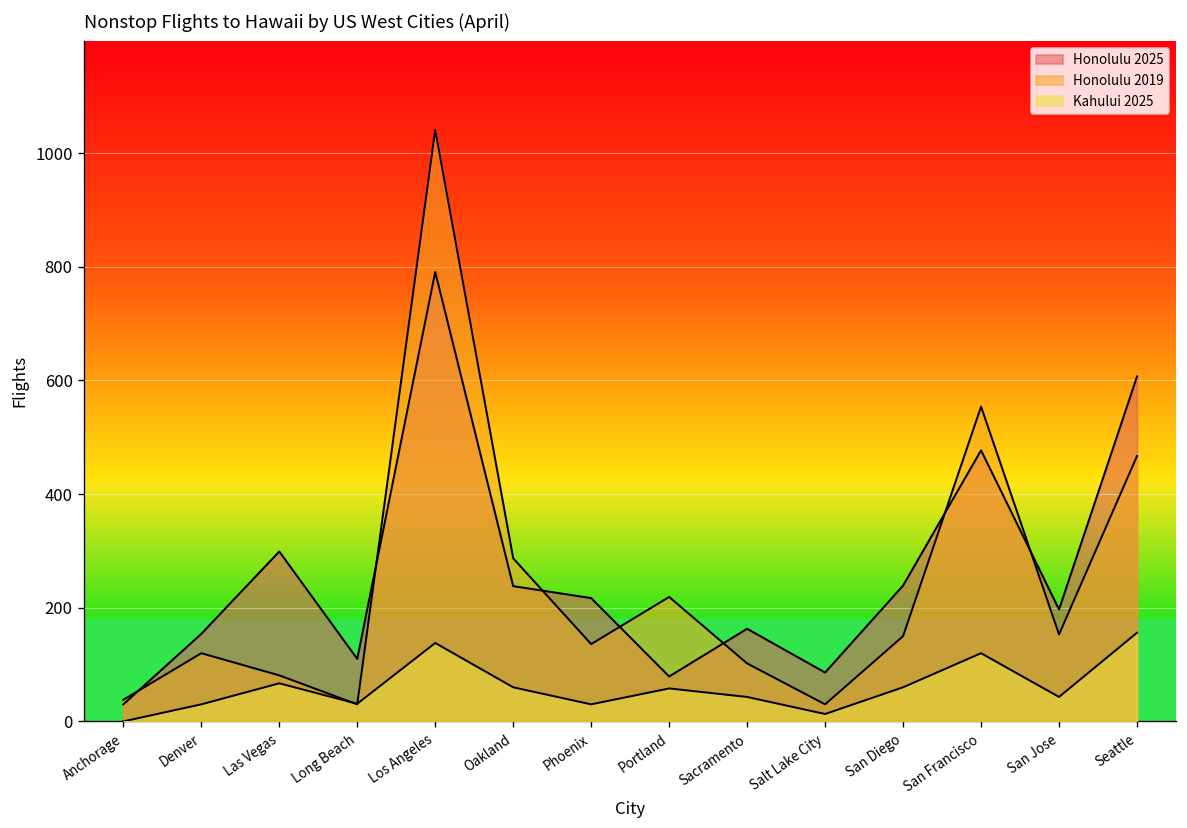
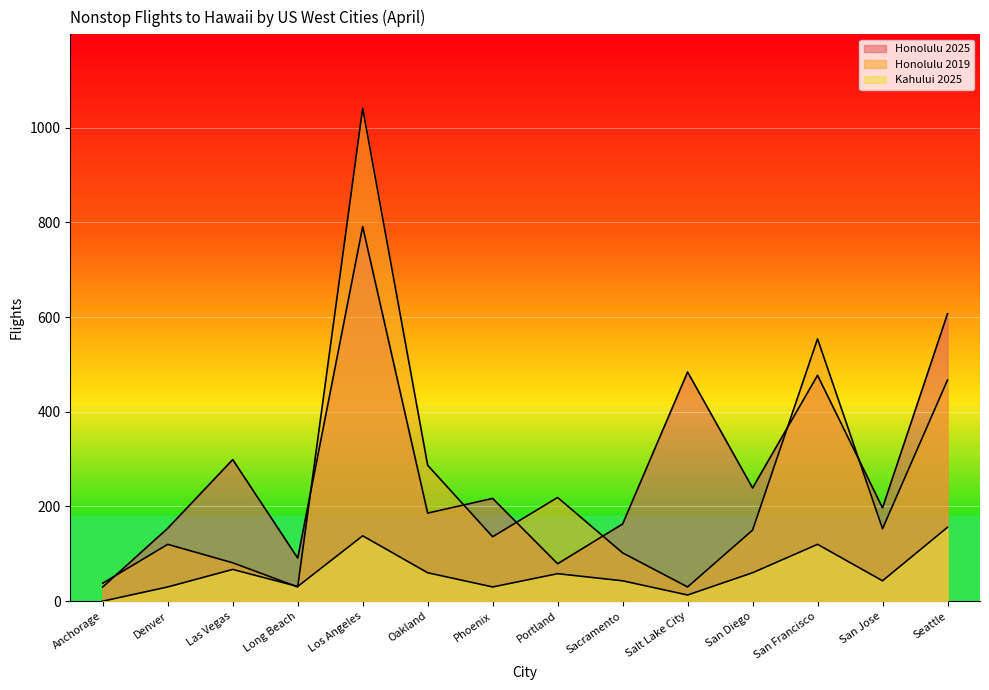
Honolulu 2025, Long Beach: 110 -> 90
Honolulu 2025, Oakland: 240 -> 190
Honolulu 2025, Salt Lake City: 90 -> 480
